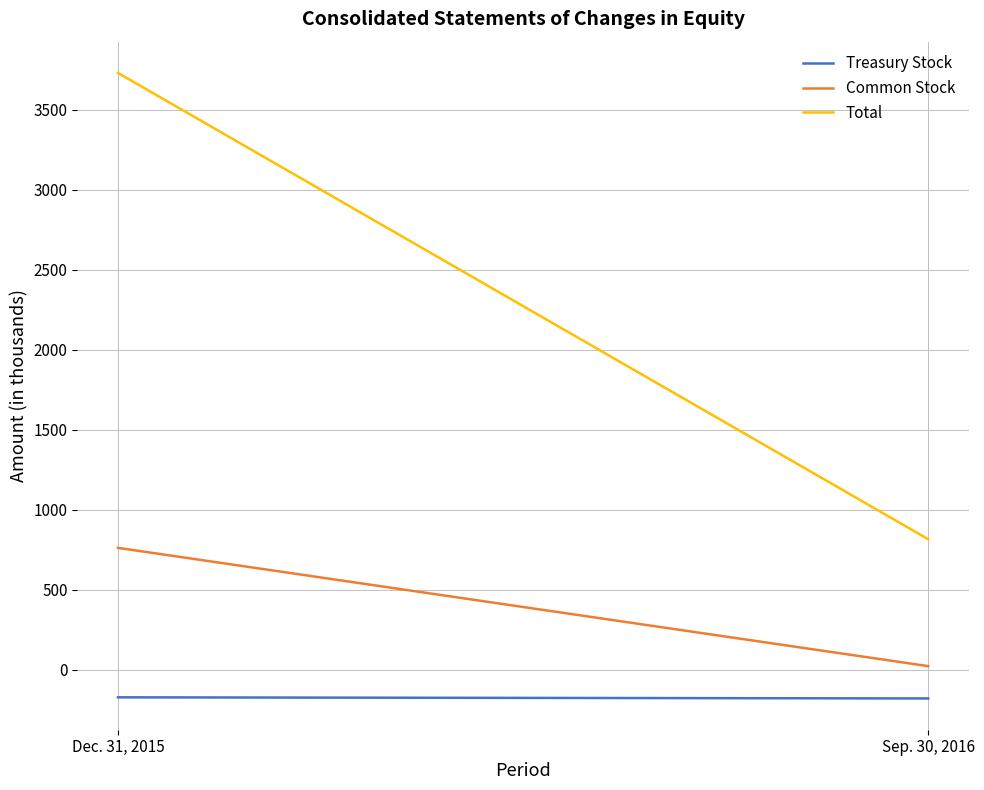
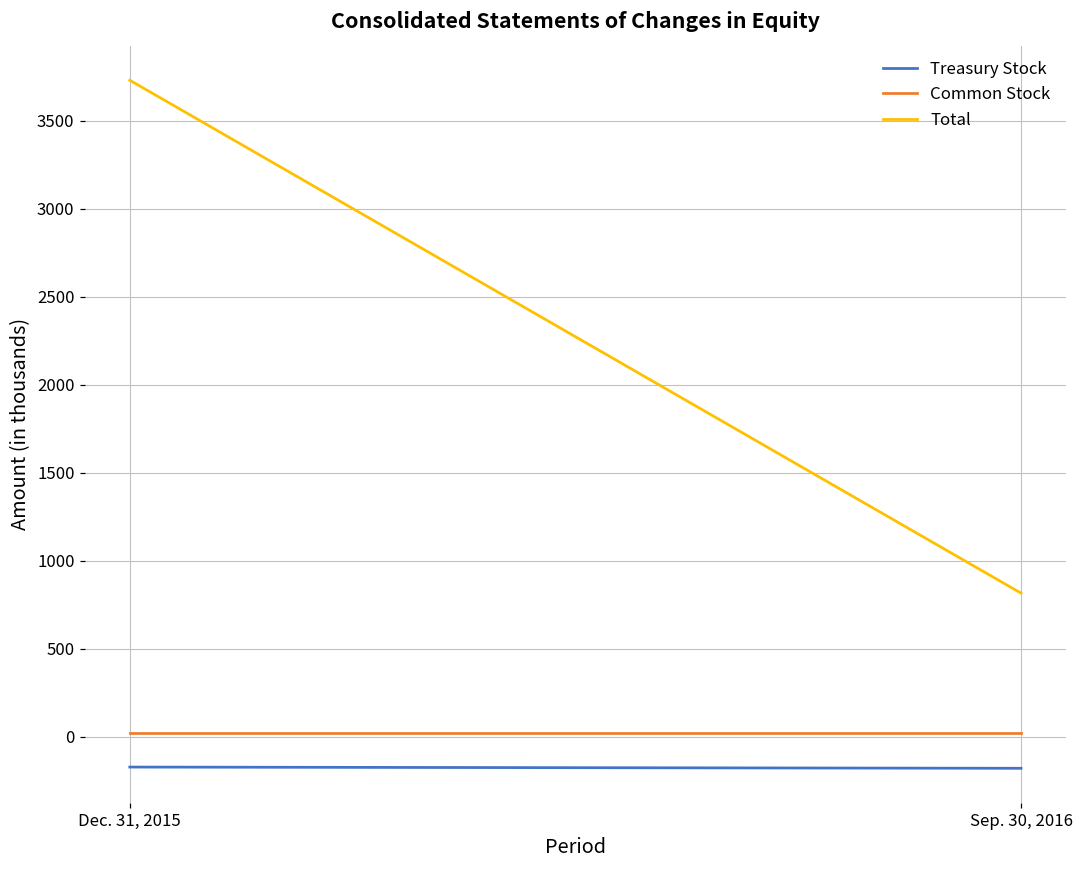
Common Stock, Dec. 31, 2015: 760 -> 20
